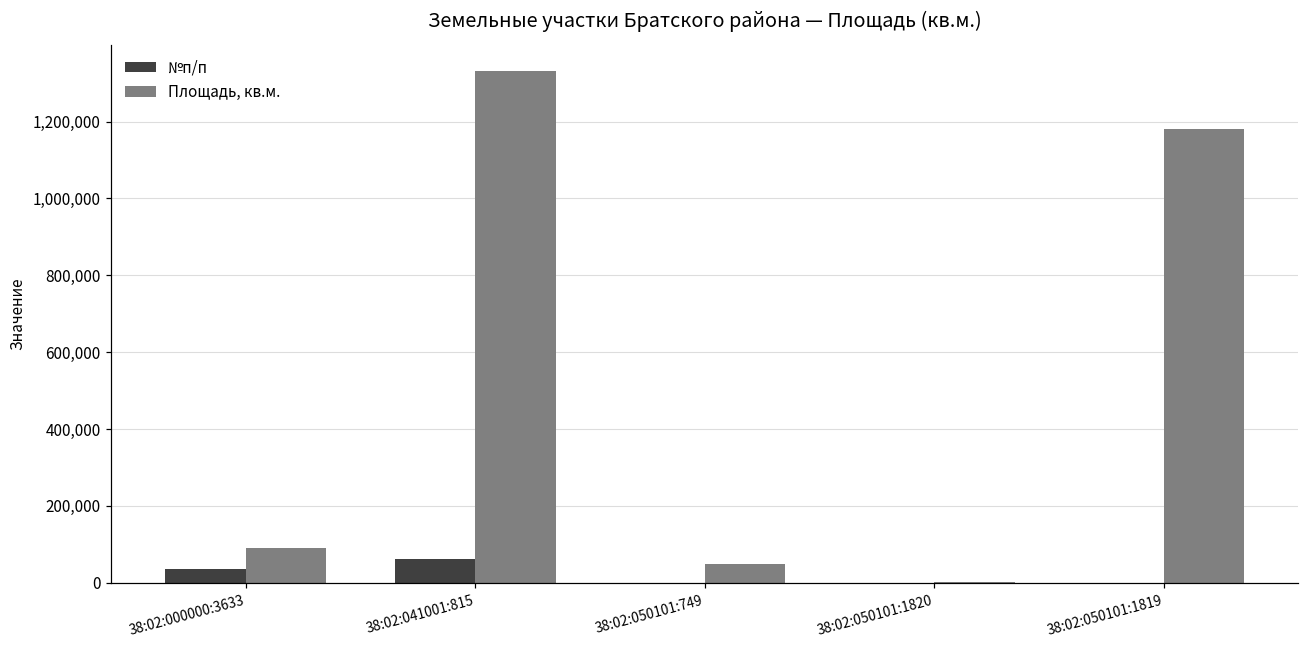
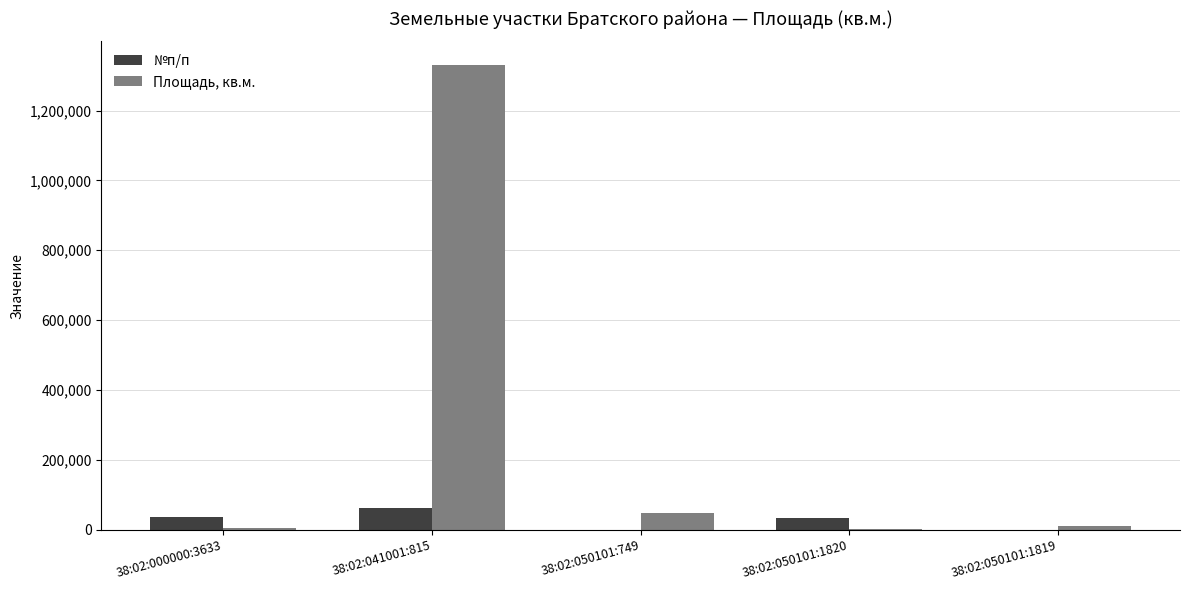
Площадь, кв.м., 38:02:000000:3633: 90,000 -> 0
№п/п, 38:02:050101:1820: 0 -> 30,000
Площадь, кв.м., 38:02:050101:1819: 1,180,000 -> 10,000
